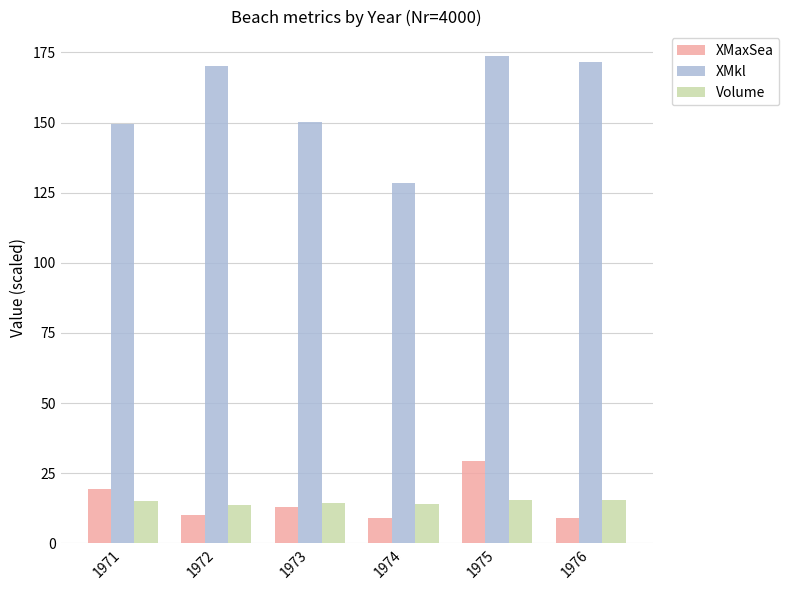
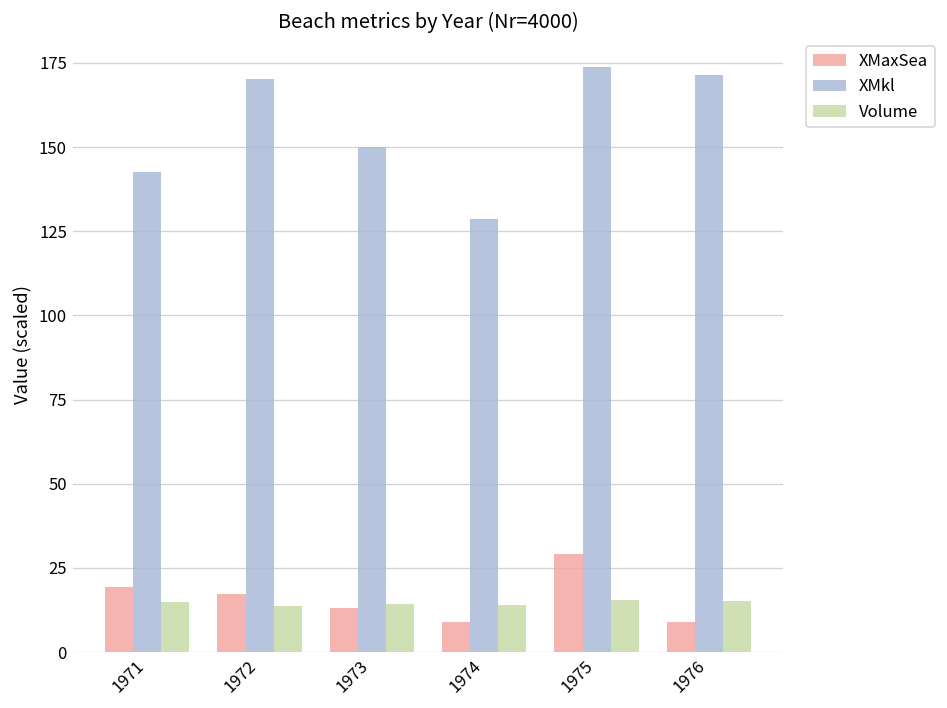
XMkl, 1971: 150 -> 143
XMaxSea, 1972: 10 -> 17
